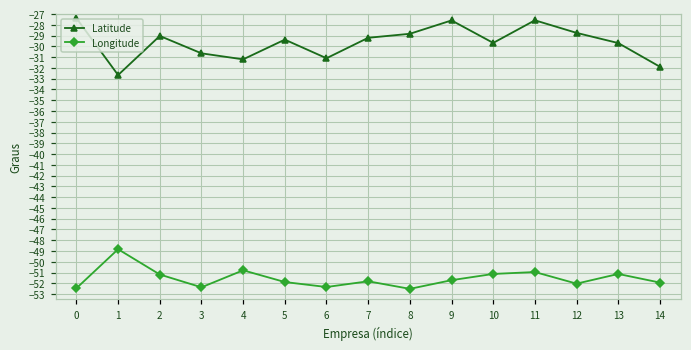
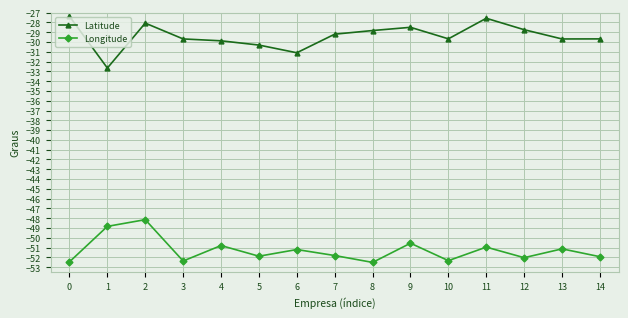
Latitude, 2: -29 -> -28
Longitude, 2: -51 -> -48
Latitude, 3: -31 -> -30
Latitude, 4: -31 -> -30
Latitude, 5: -29 -> -30
Longitude, 6: -52 -> -51
Latitude, 9: -28 -> -29
Longitude, 9: -52 -> -51
Longitude, 10: -51 -> -52
Latitude, 14: -32 -> -30
